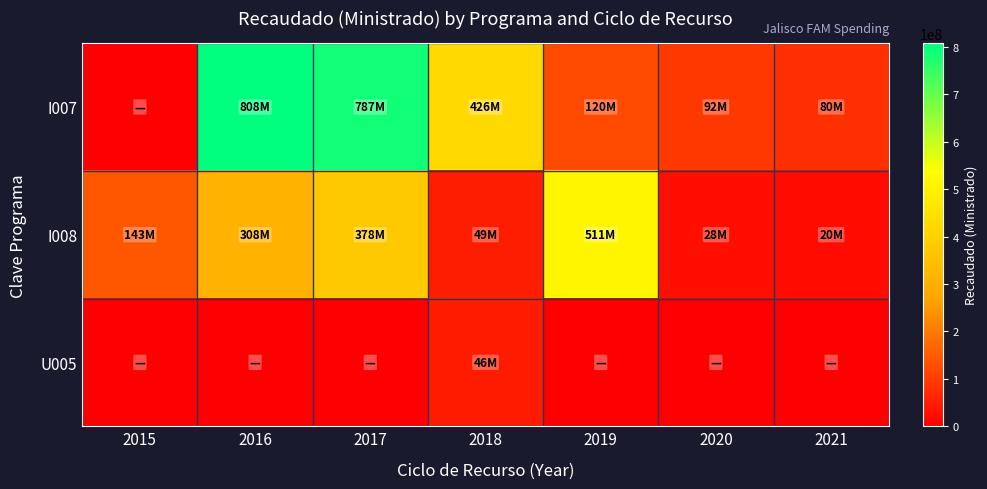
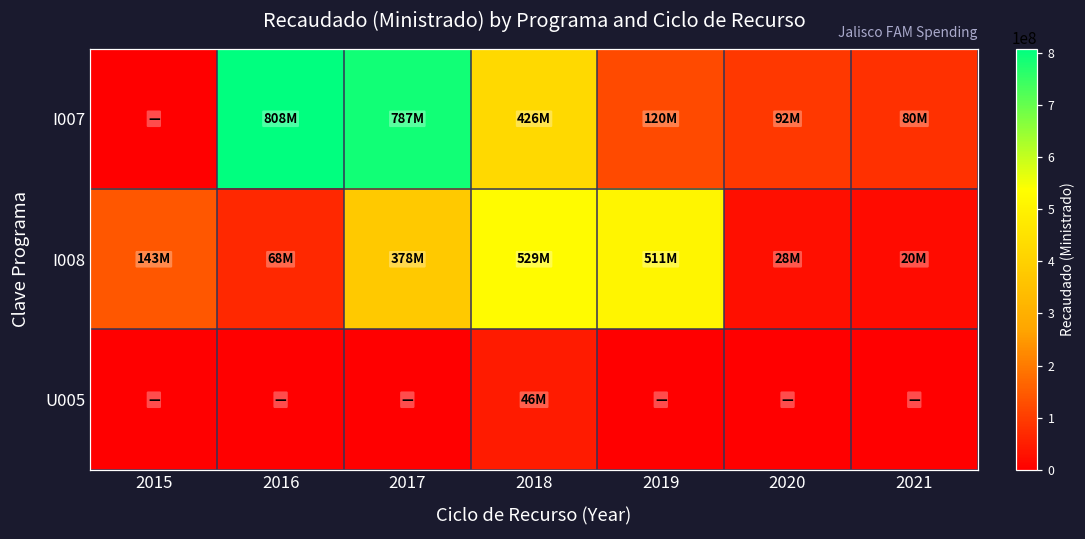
I008, 2016: 308M -> 68M
I008, 2018: 49M -> 529M
